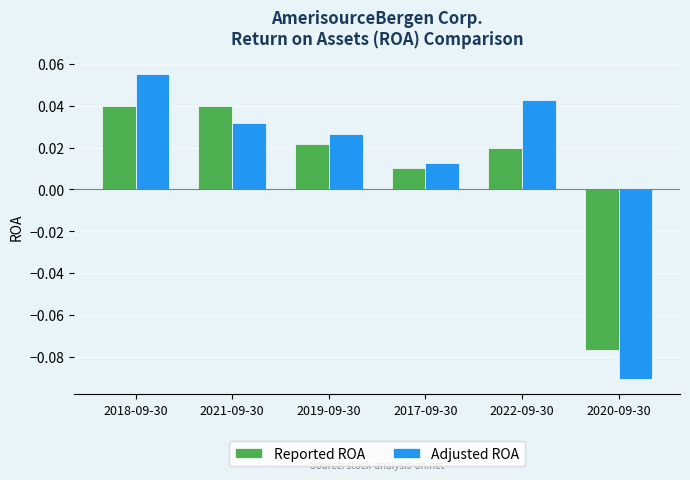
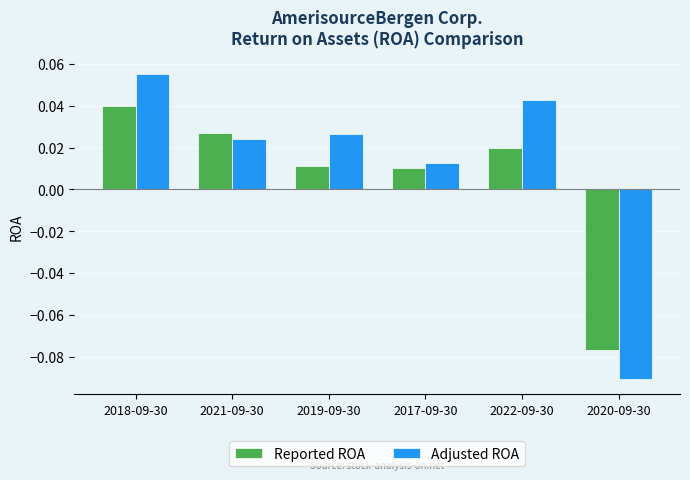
Reported ROA, 2021-09-30: 0.040 -> 0.027
Adjusted ROA, 2021-09-30: 0.032 -> 0.024
Reported ROA, 2019-09-30: 0.022 -> 0.011
